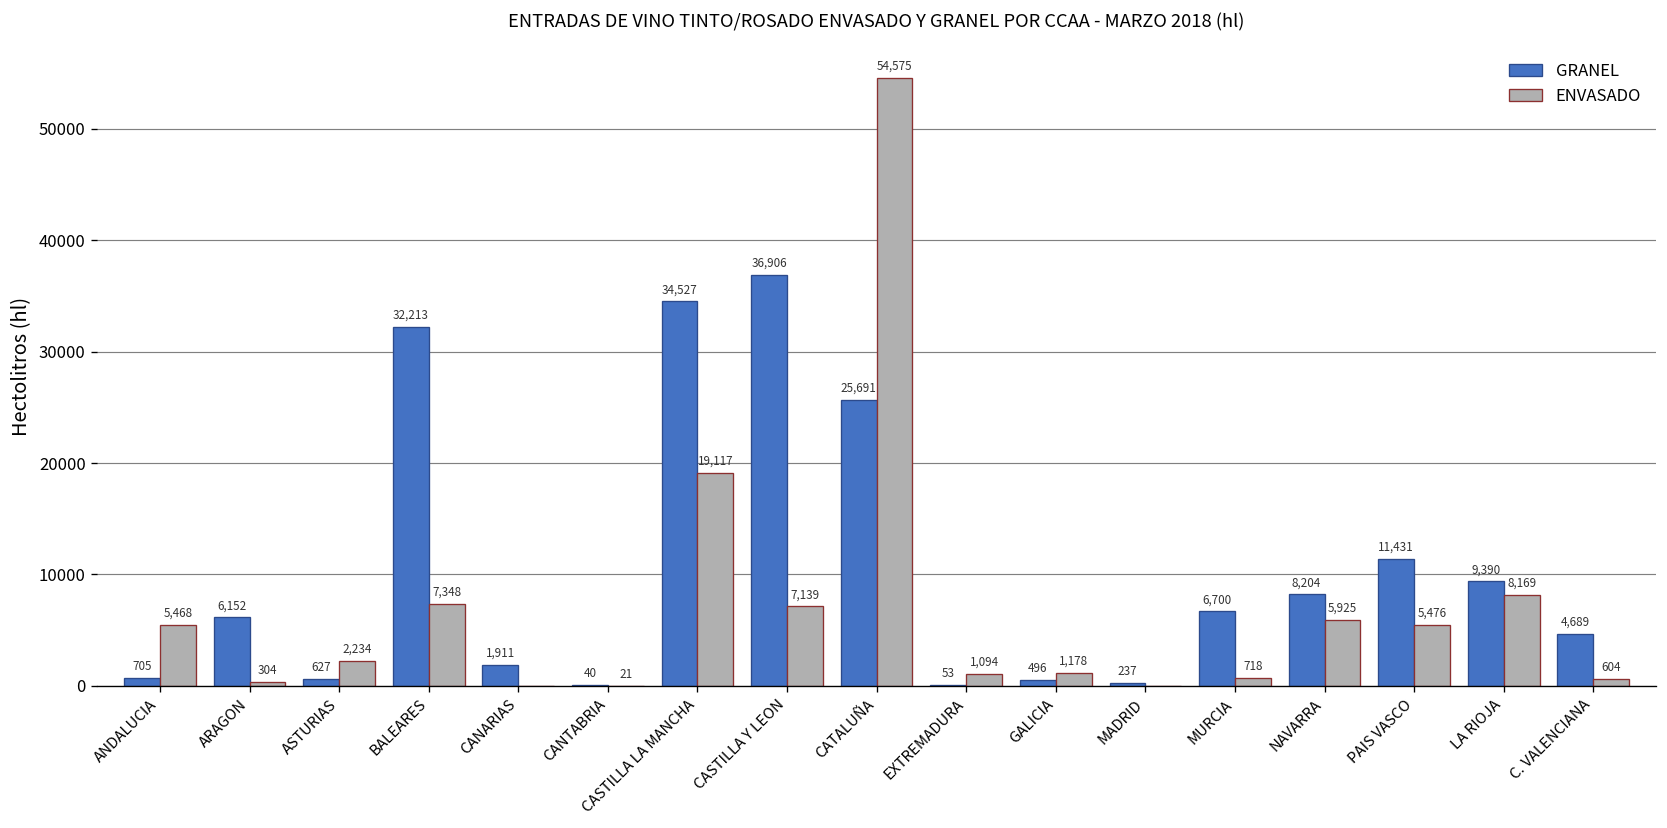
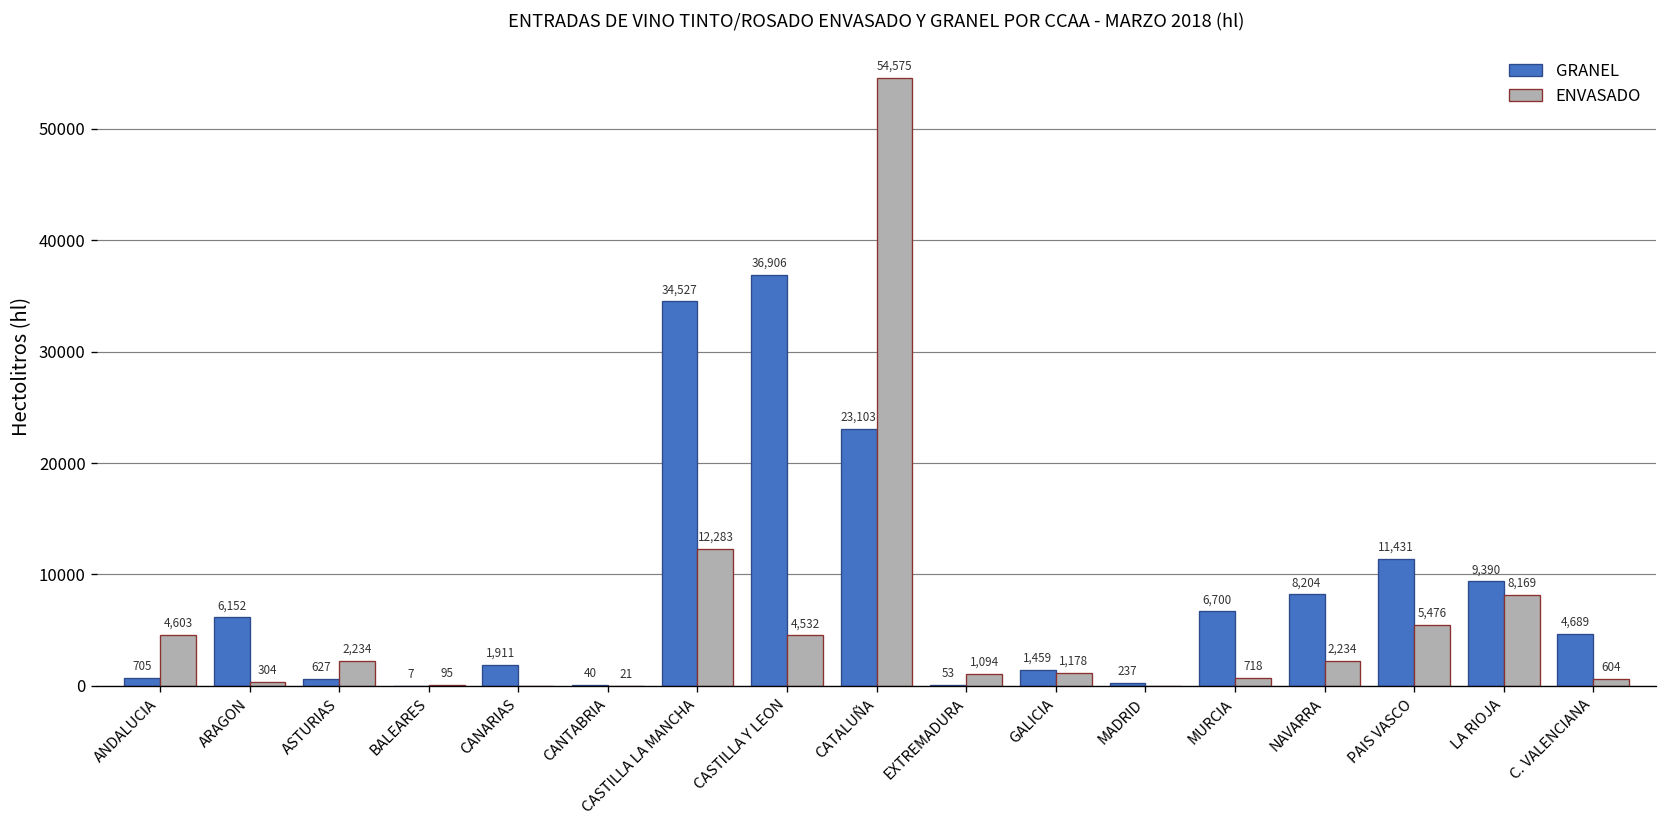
ENVASADO, ANDALUCIA: 5,468 -> 4,603
GRANEL, BALEARES: 32,213 -> 7
ENVASADO, BALEARES: 7,348 -> 95
ENVASADO, CASTILLA LA MANCHA: 19,117 -> 12,283
ENVASADO, CASTILLA Y LEON: 7,139 -> 4,532
GRANEL, CATALUÑA: 25,691 -> 23,103
GRANEL, GALICIA: 496 -> 1,459
ENVASADO, NAVARRA: 5,925 -> 2,234
